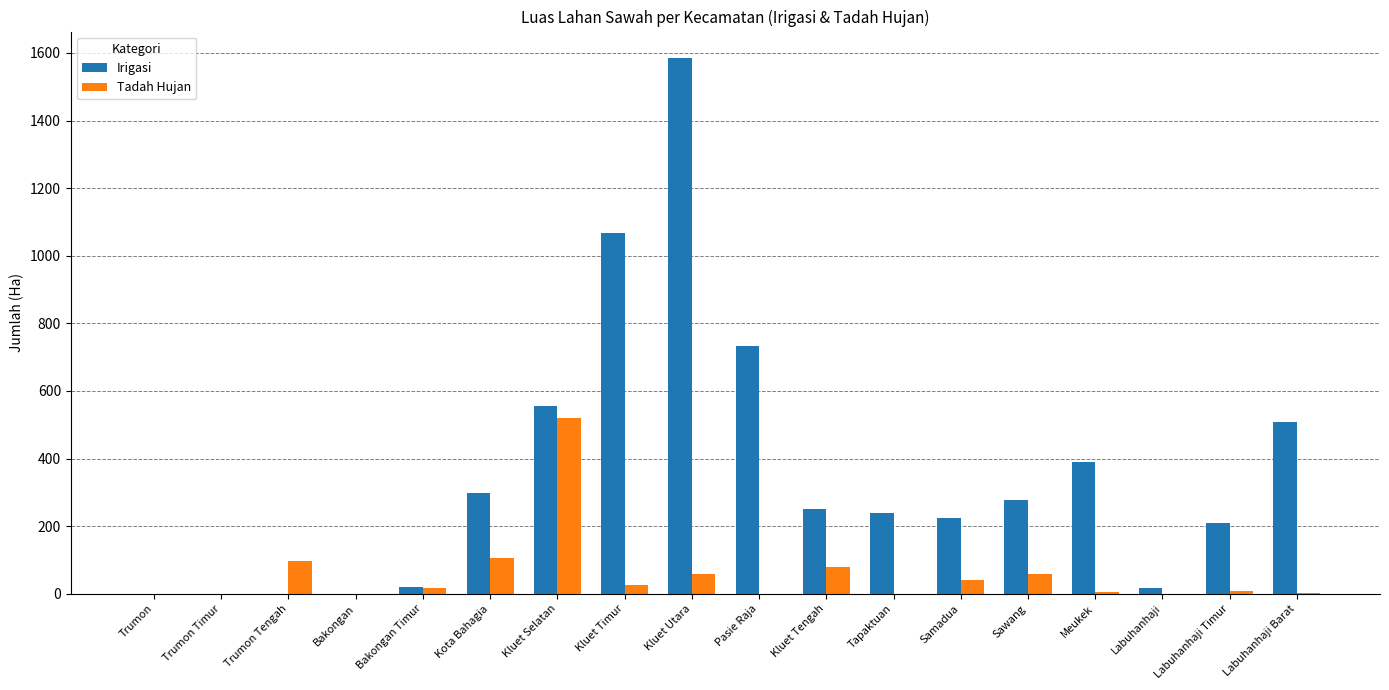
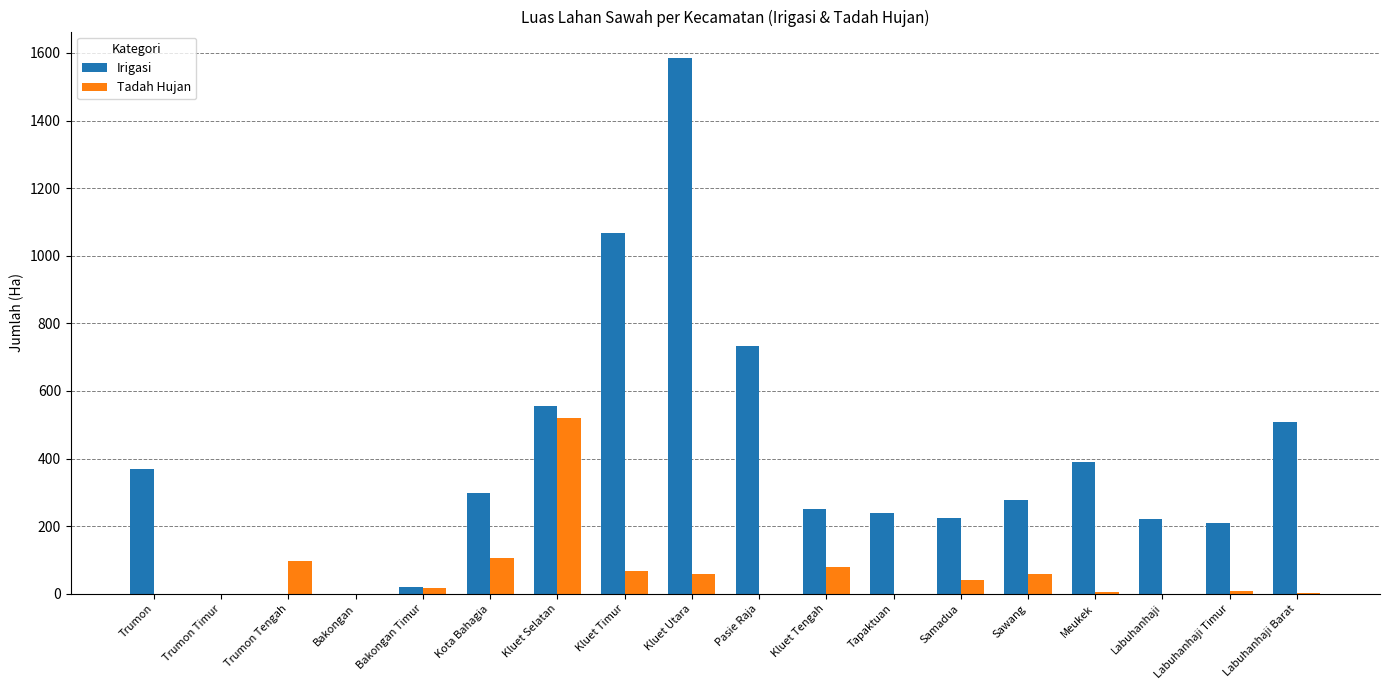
Irigasi, Trumon: 0 -> 370
Tadah Hujan, Kluet Timur: 30 -> 70
Irigasi, Labuhanhaji: 20 -> 220
